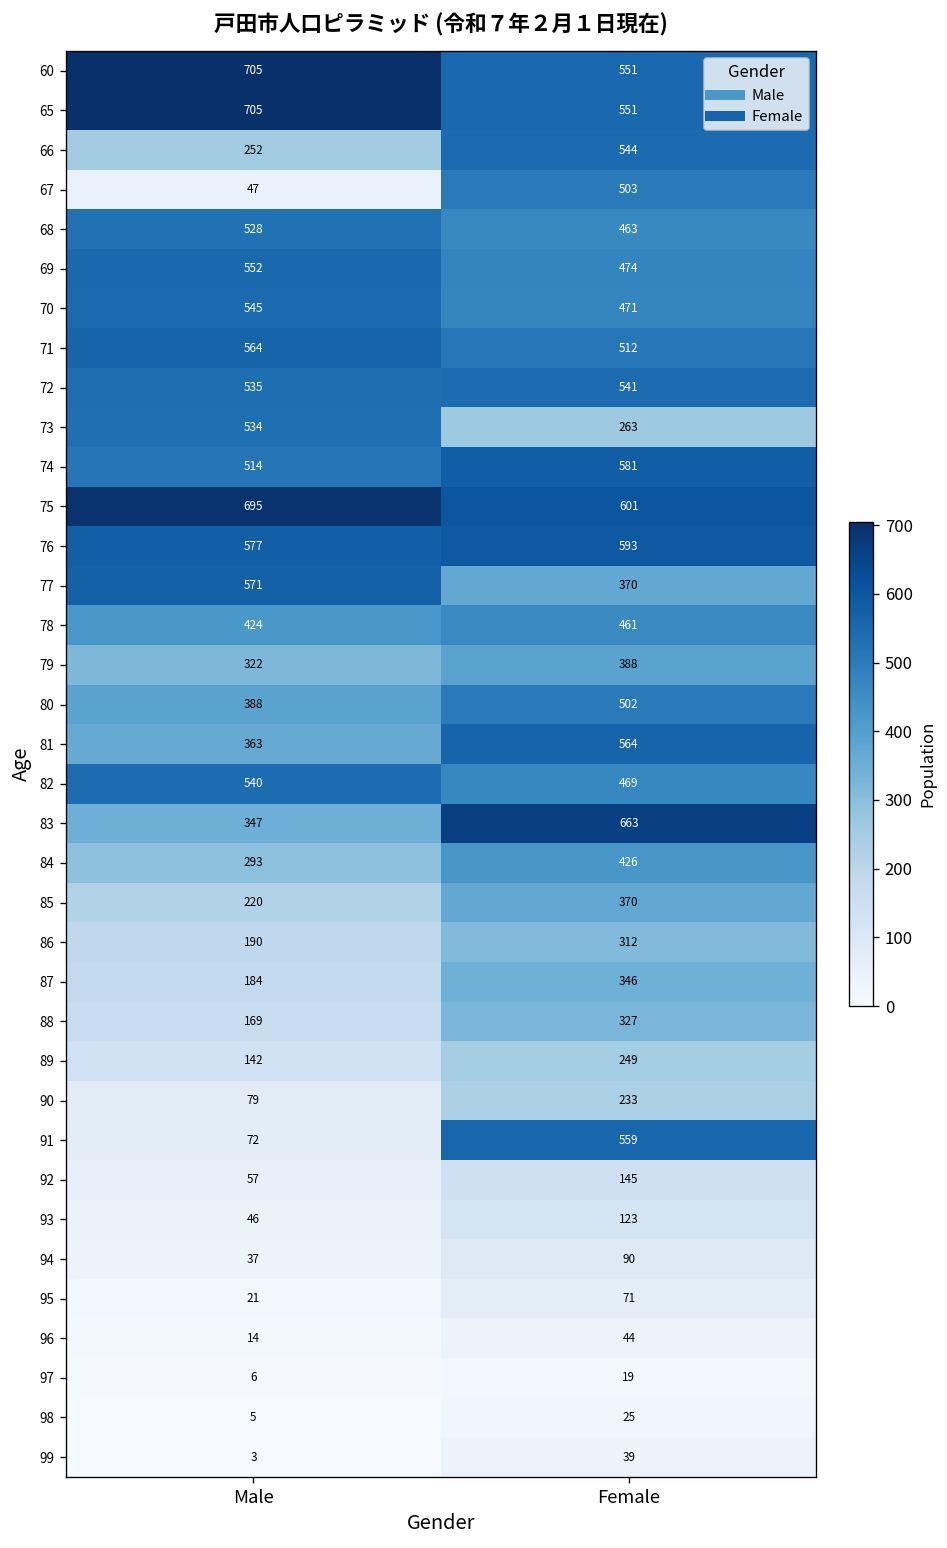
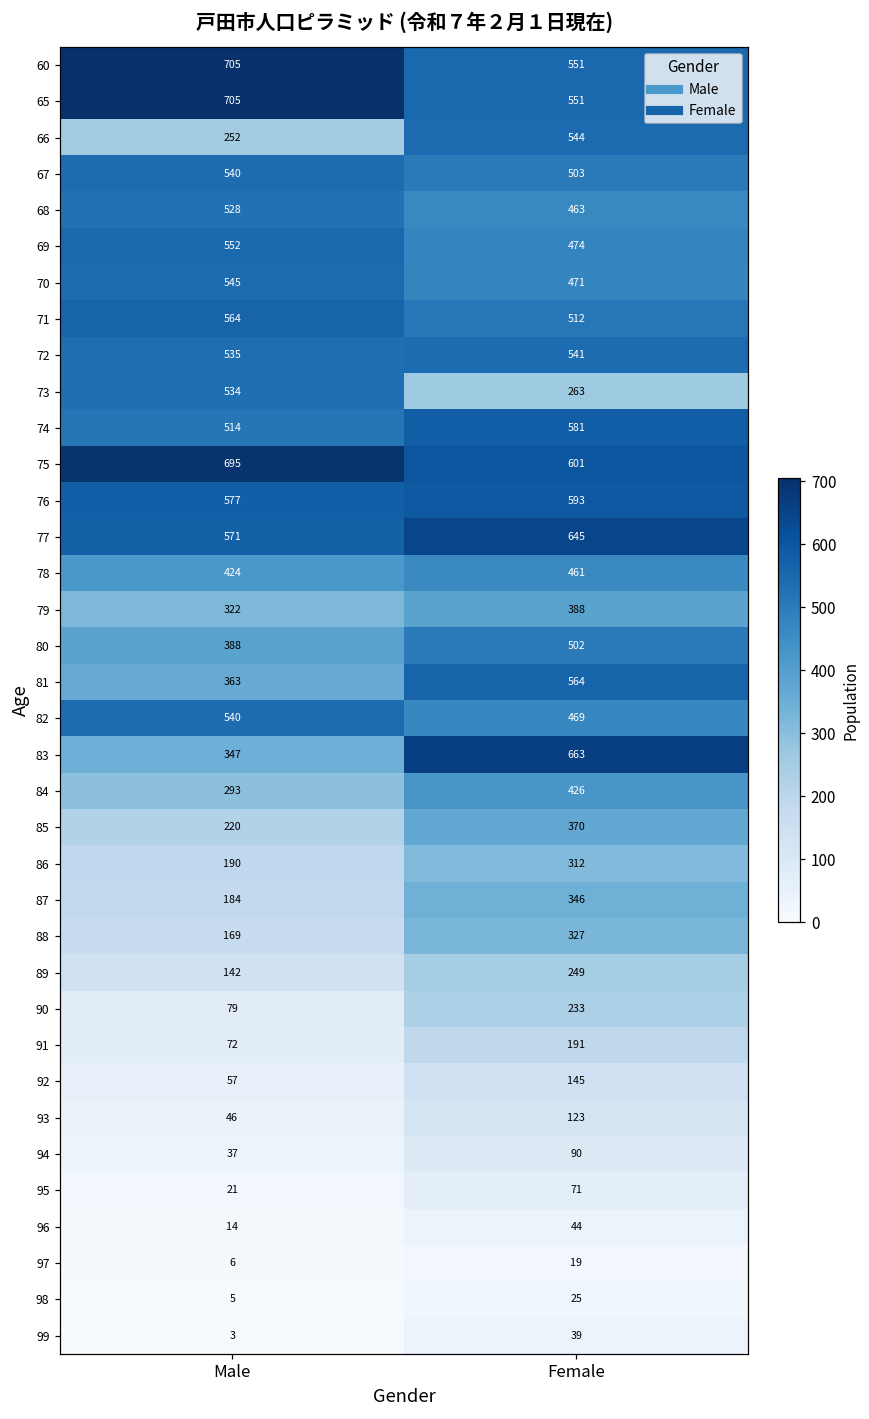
67, Male: 47 -> 540
77, Female: 370 -> 645
91, Female: 559 -> 191
